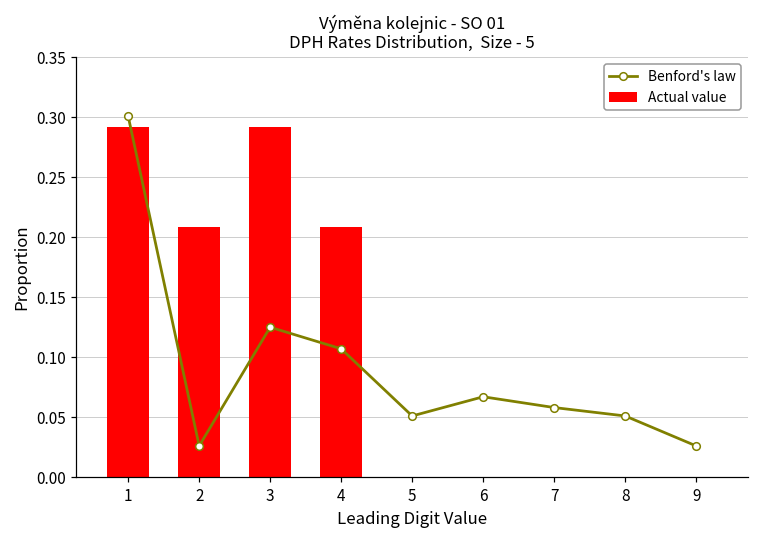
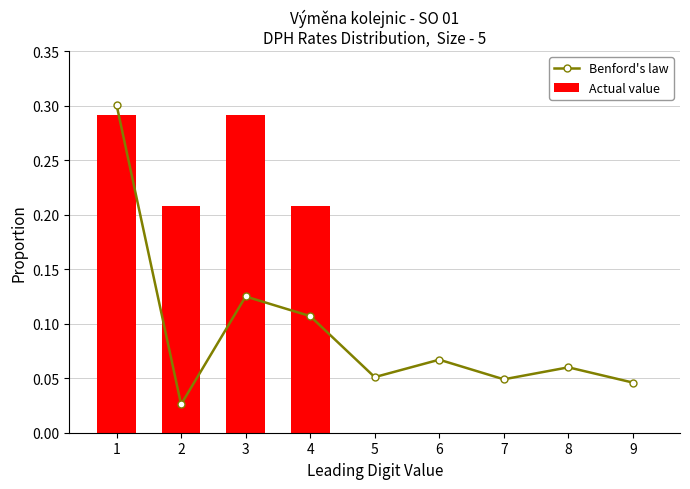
Benford's law, 7: 0.058 -> 0.049
Benford's law, 8: 0.051 -> 0.060
Benford's law, 9: 0.026 -> 0.046
